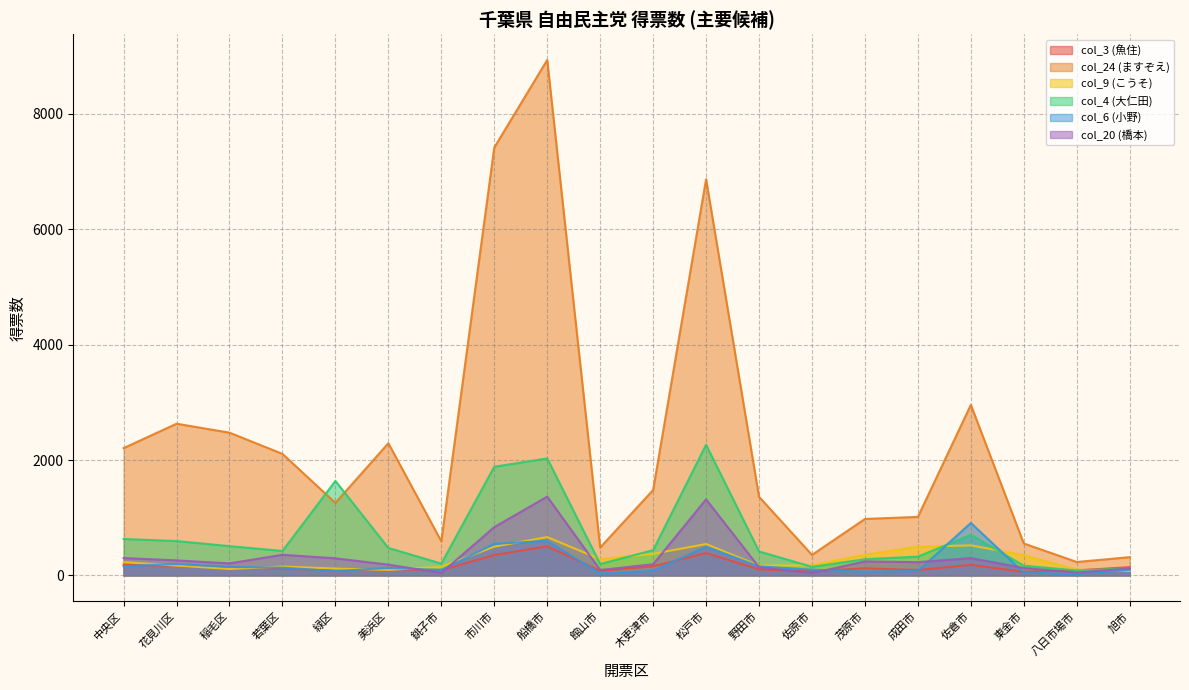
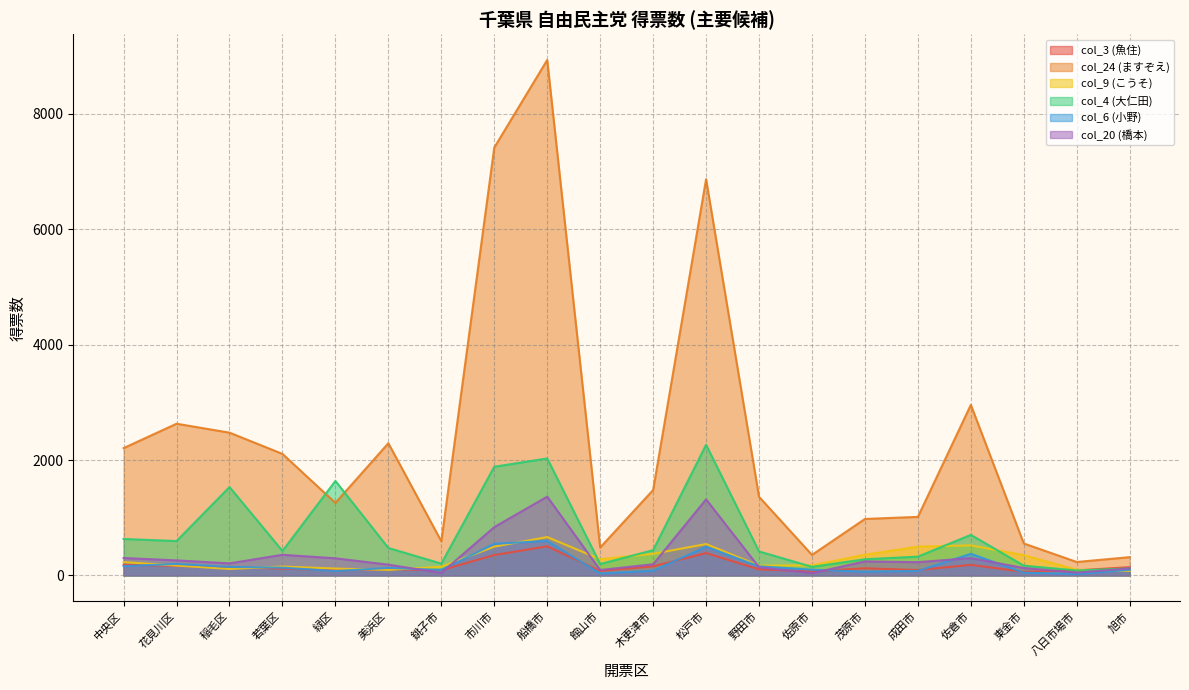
col_4 (大仁田), 稲毛区: 500 -> 1500
col_6 (小野), 佐倉市: 900 -> 400
